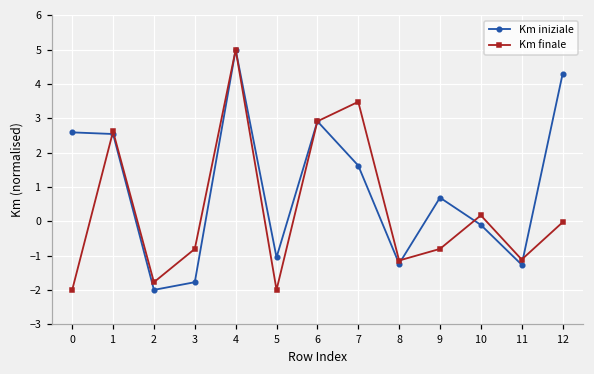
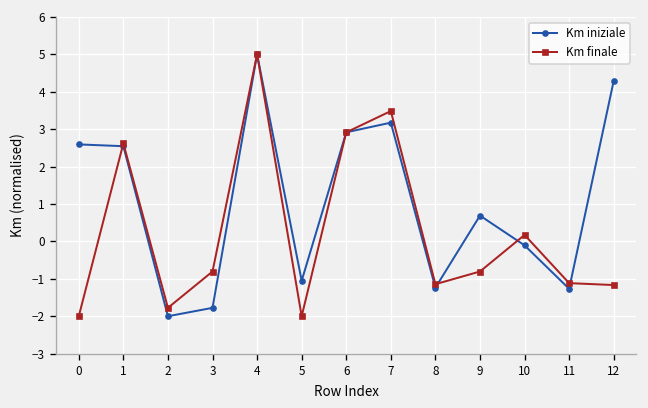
Km iniziale, 7: 1.6 -> 3.2
Km finale, 12: 0.0 -> -1.2
